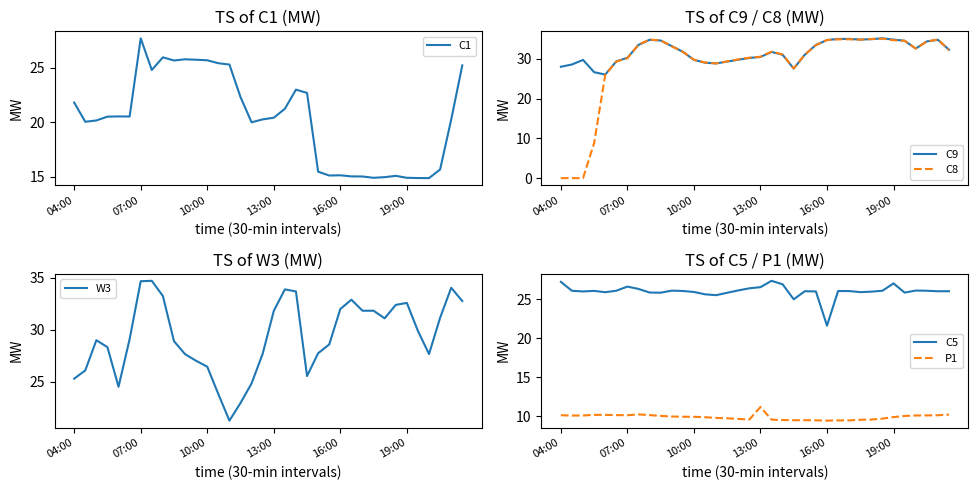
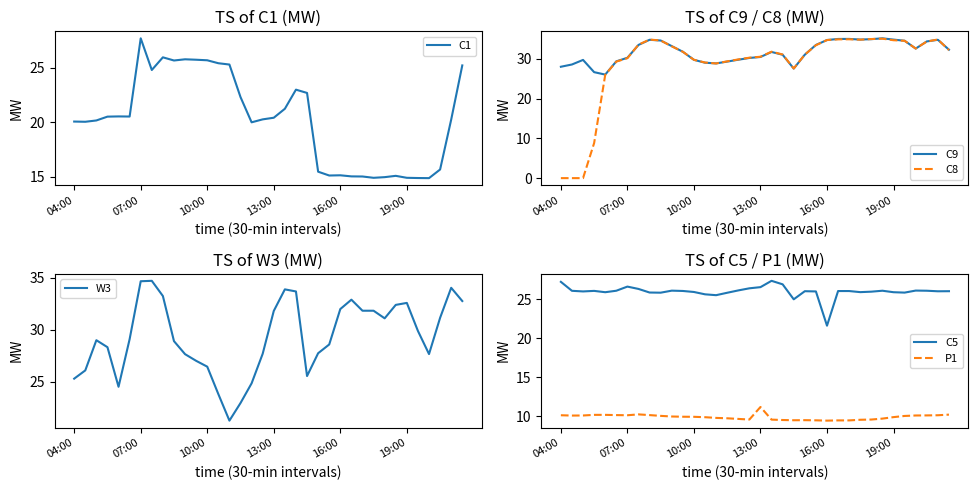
TS of C1 (MW), 04:00: 21.8 -> 20.1
TS of C5 / P1 (MW), C5, 19:00: 27 -> 26
